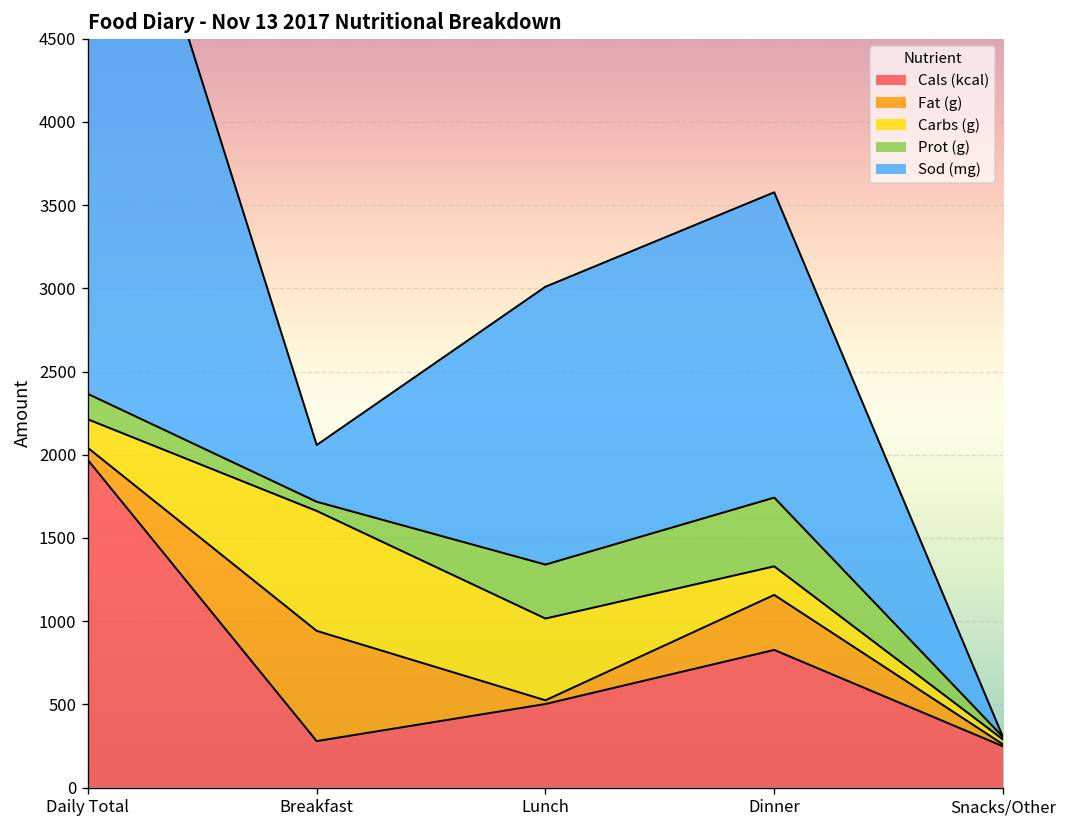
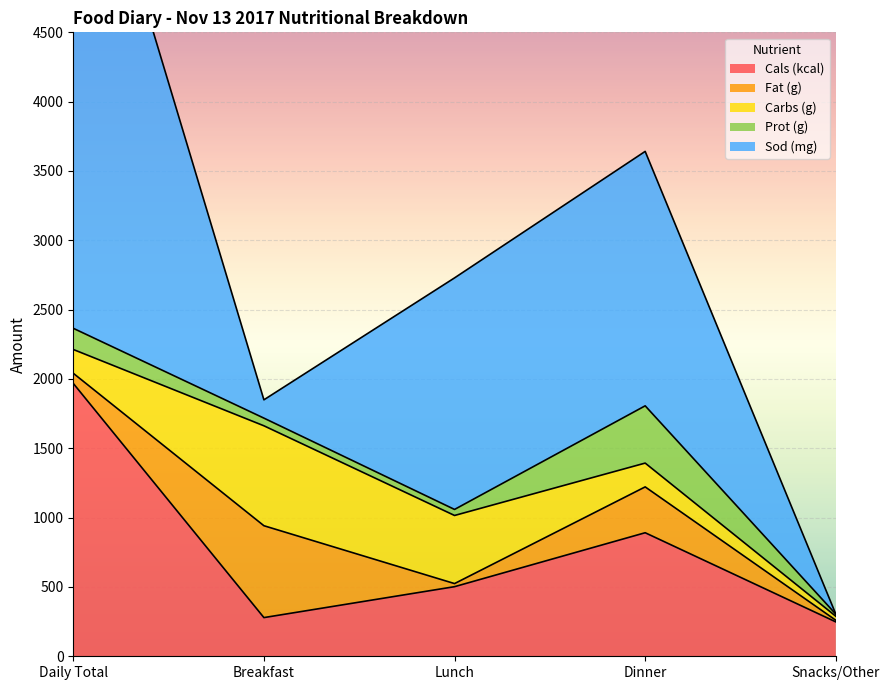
Sod (mg), Breakfast: 340 -> 130
Prot (g), Lunch: 320 -> 40
Cals (kcal), Dinner: 830 -> 890
